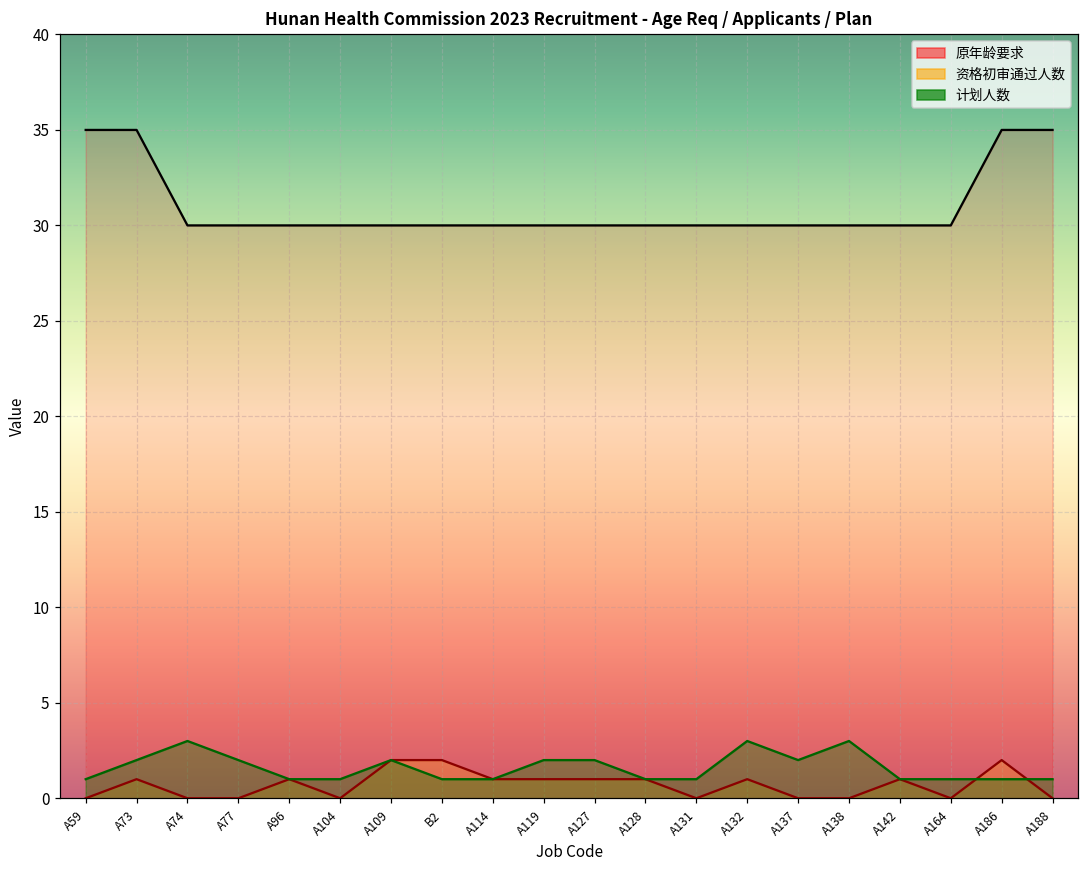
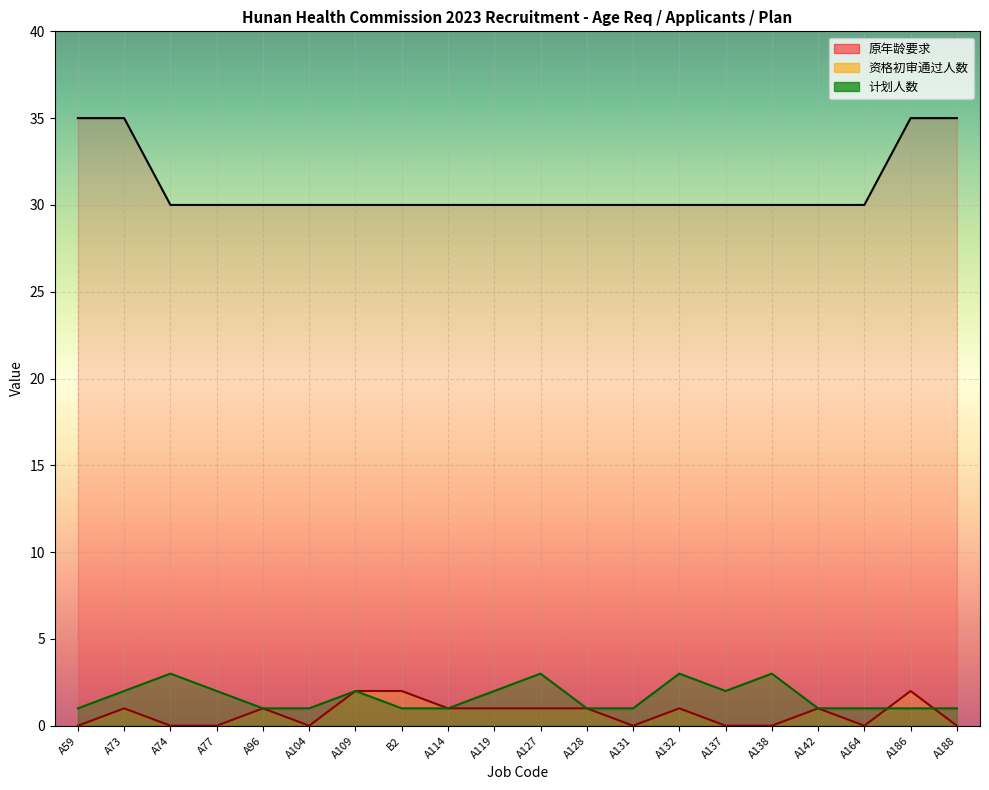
计划人数, A127: 2 -> 3
